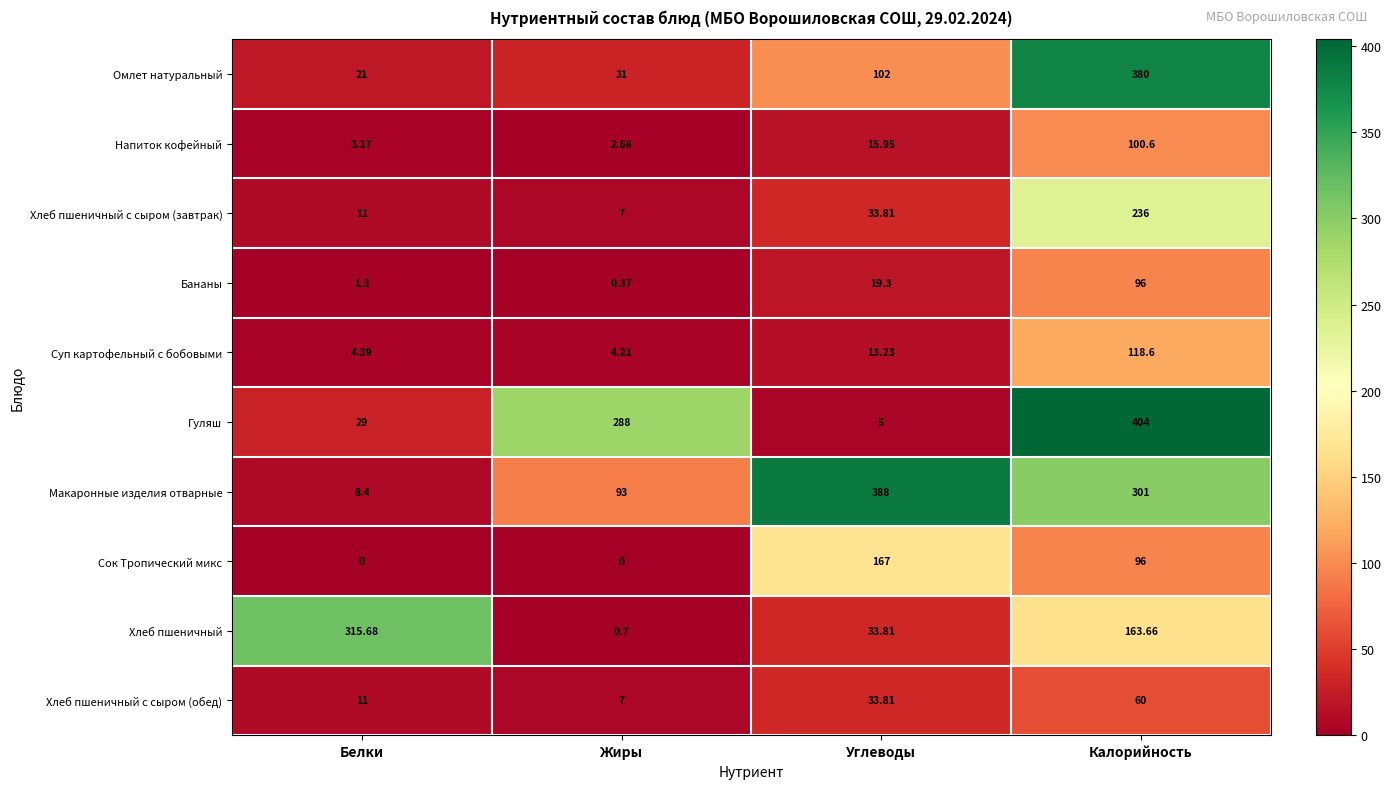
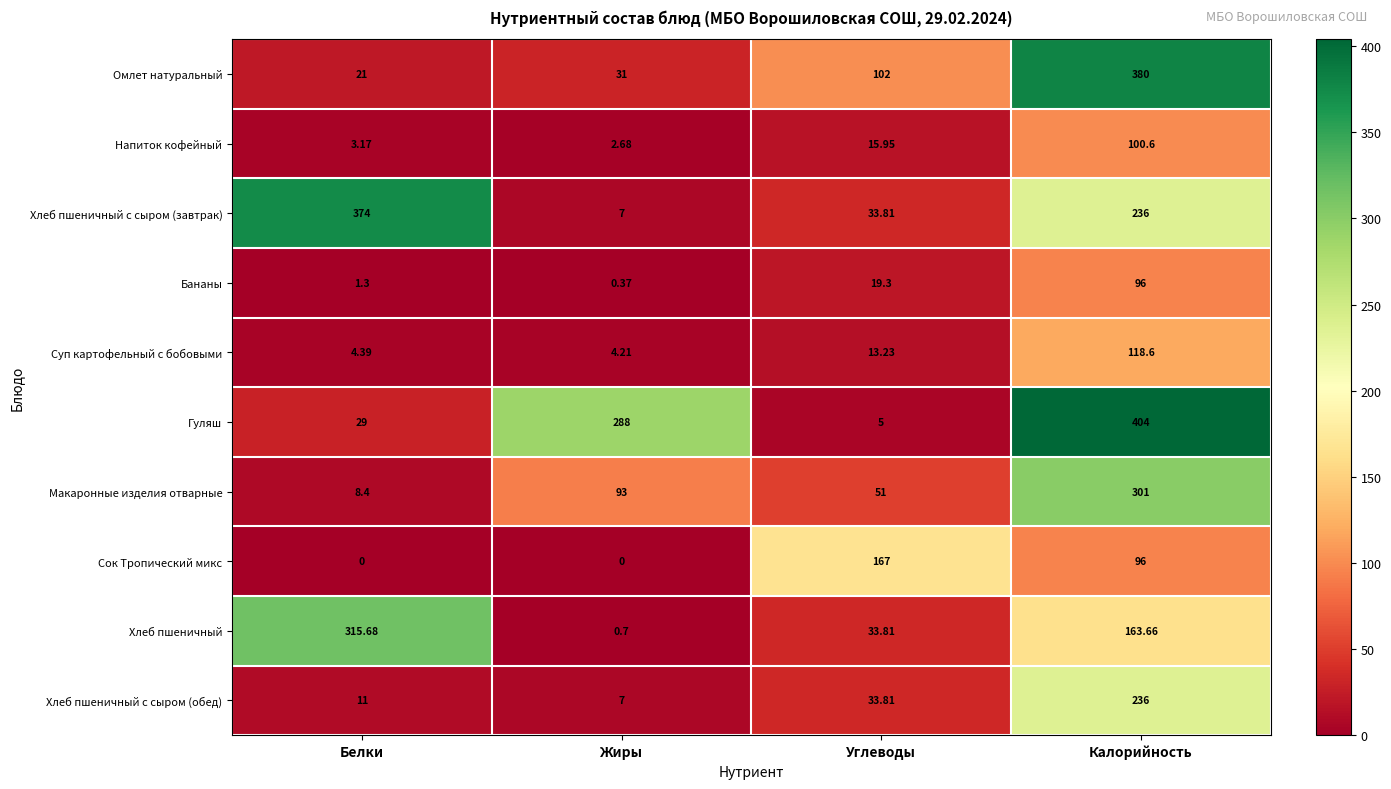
Хлеб пшеничный с сыром (завтрак), Белки: 11 -> 374
Макаронные изделия отварные, Углеводы: 388 -> 51
Хлеб пшеничный с сыром (обед), Калорийность: 60 -> 236
